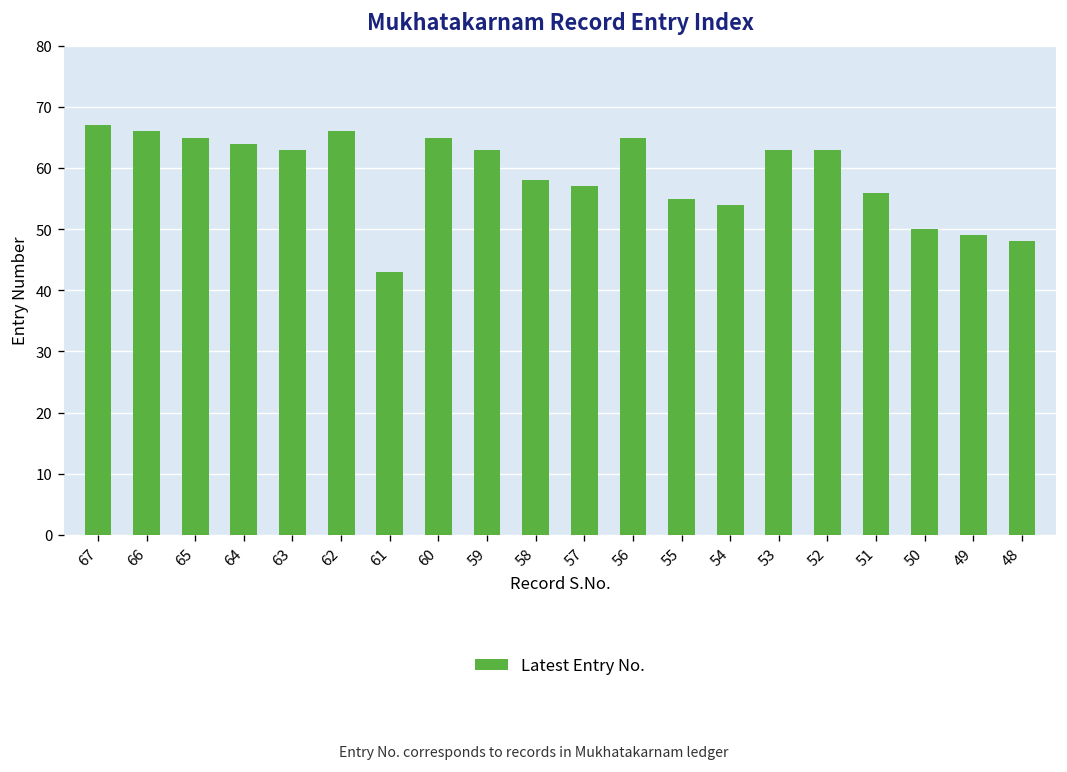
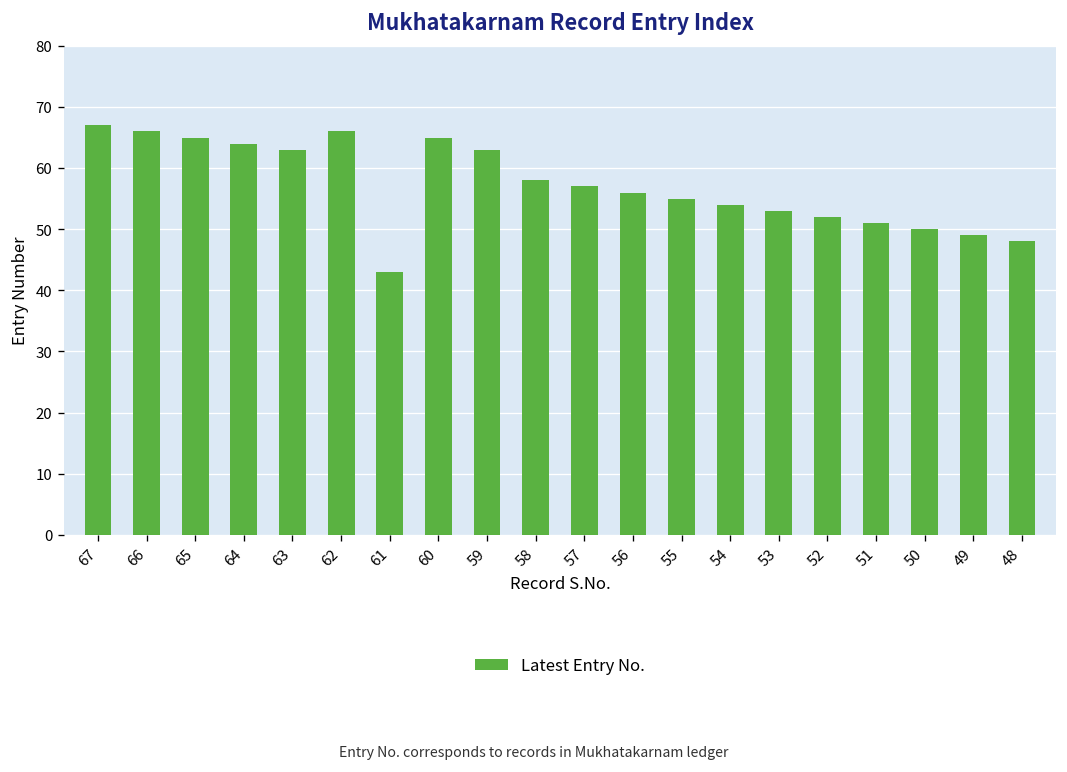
56: 65 -> 56
53: 63 -> 53
52: 63 -> 52
51: 56 -> 51
